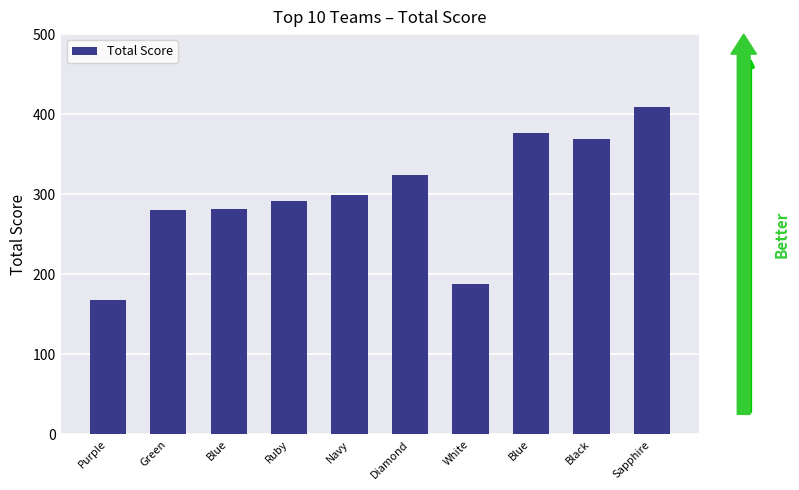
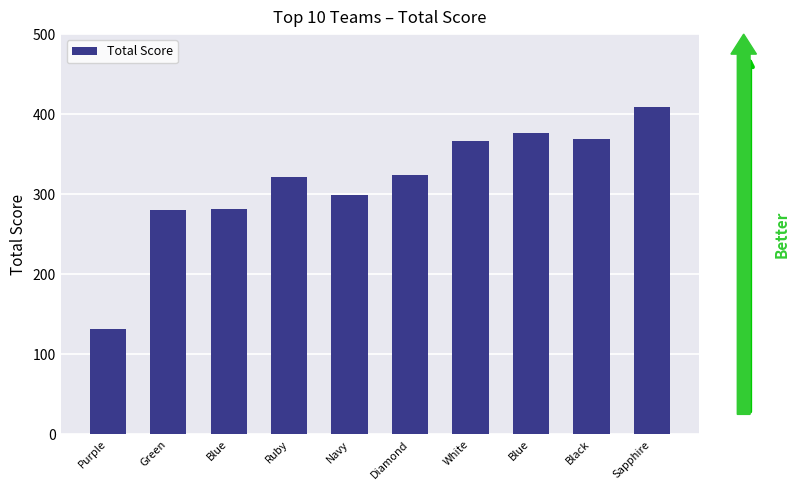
Purple: 170 -> 130
Ruby: 290 -> 320
White: 190 -> 370
